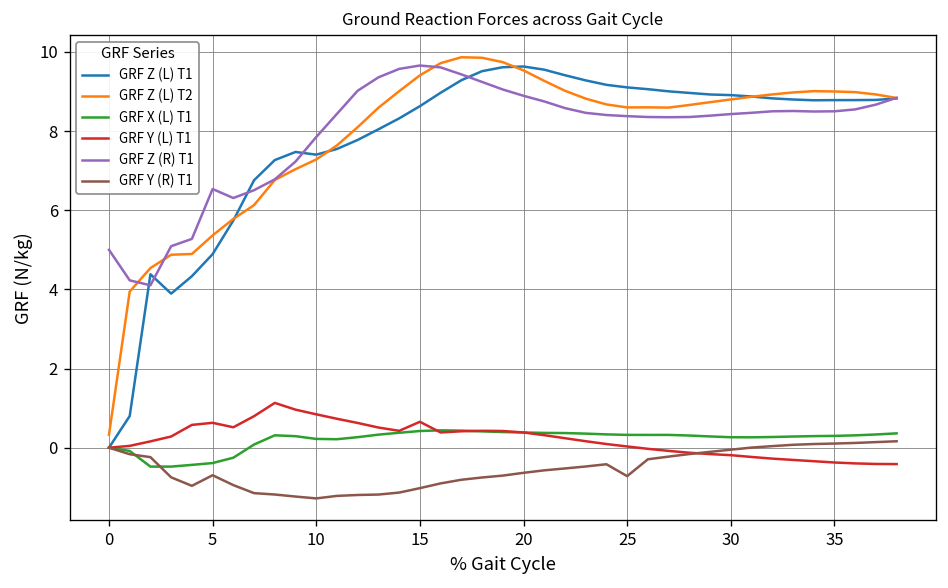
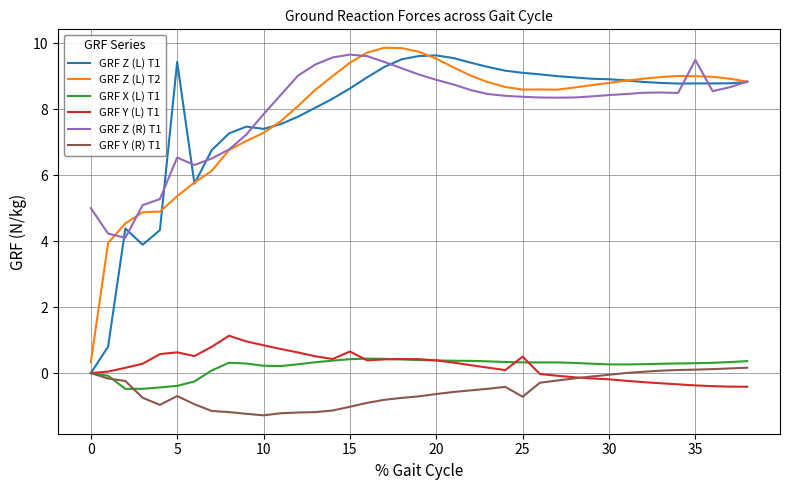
GRF Z (L) T1, 5: 4.9 -> 9.4
GRF Y (L) T1, 25: 0.0 -> 0.5
GRF Z (R) T1, 35: 8.5 -> 9.5
